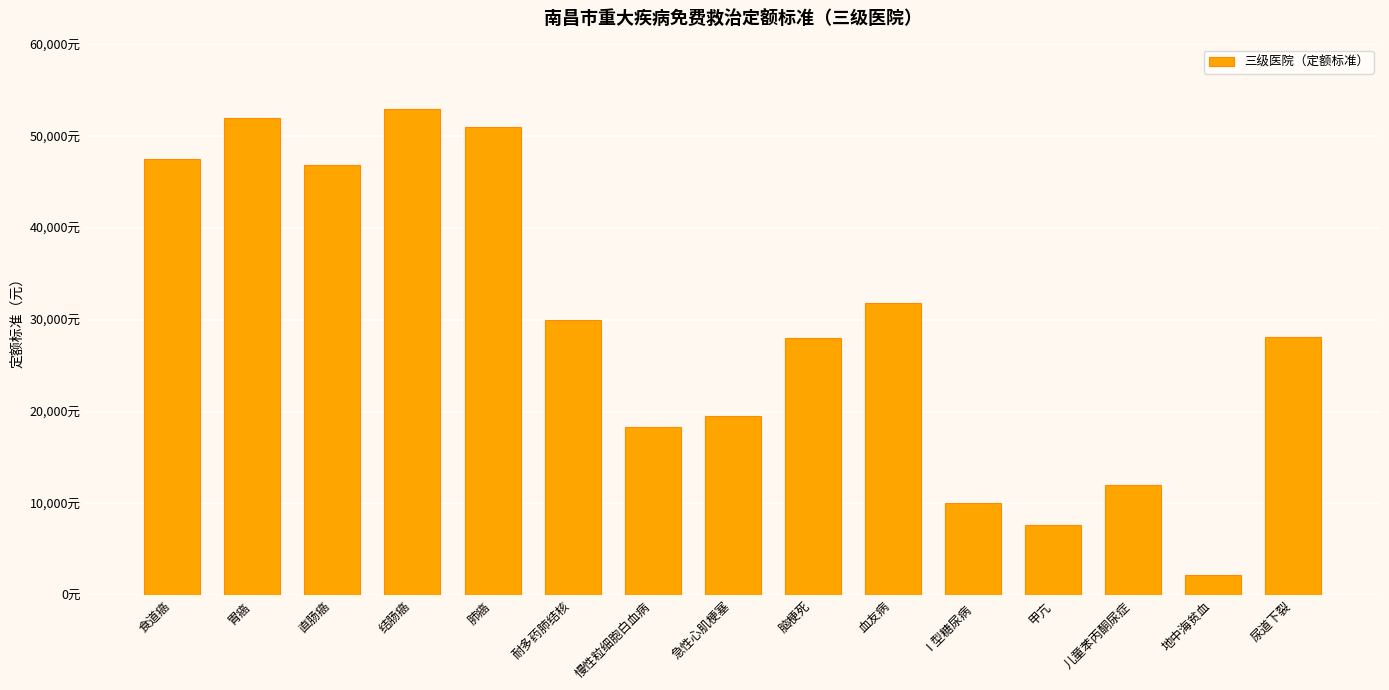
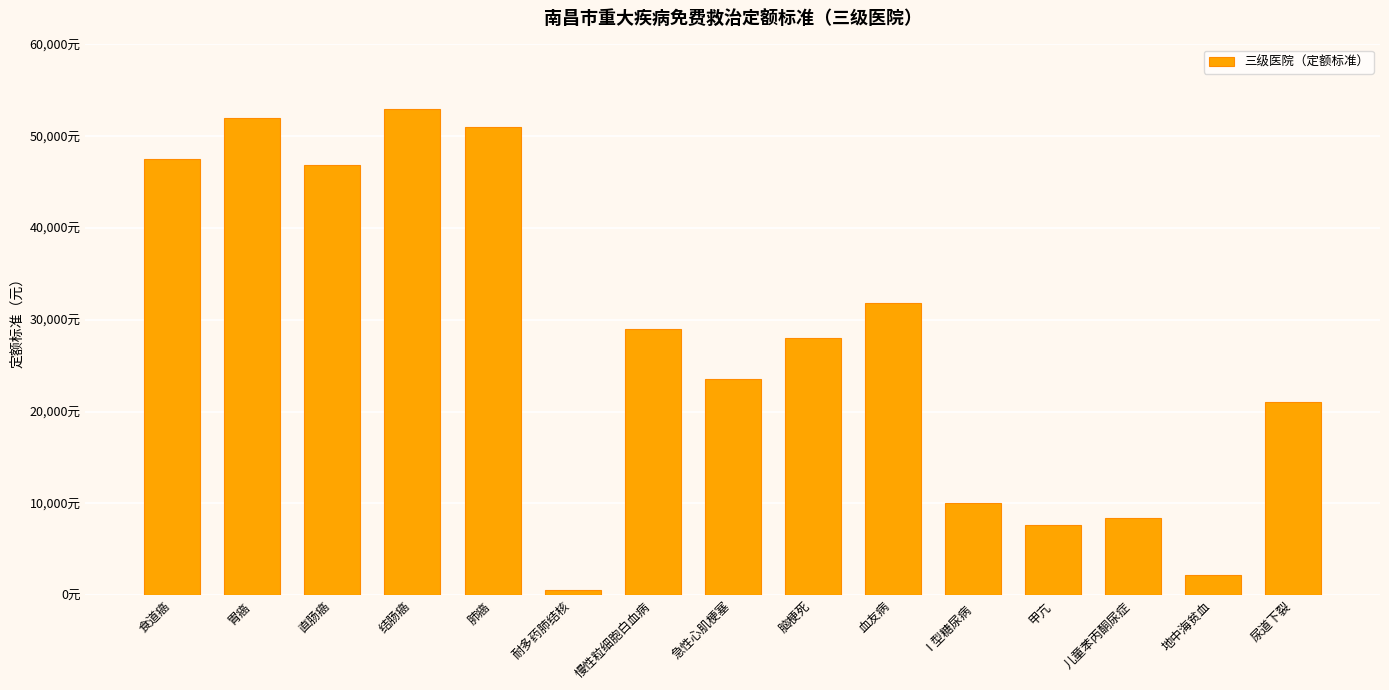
耐多药肺结核: 30,000元 -> 1,000元
慢性粒细胞白血病: 18,000元 -> 29,000元
急性心肌梗塞: 20,000元 -> 24,000元
儿童苯丙酮尿症: 12,000元 -> 8,000元
尿道下裂: 28,000元 -> 21,000元
